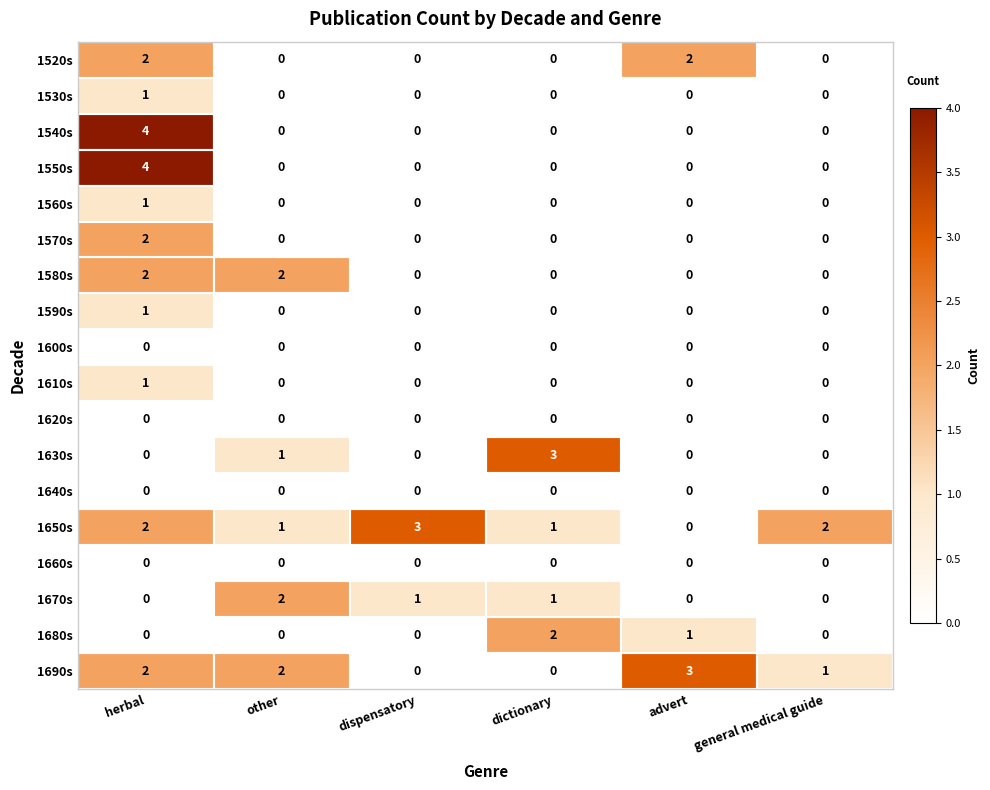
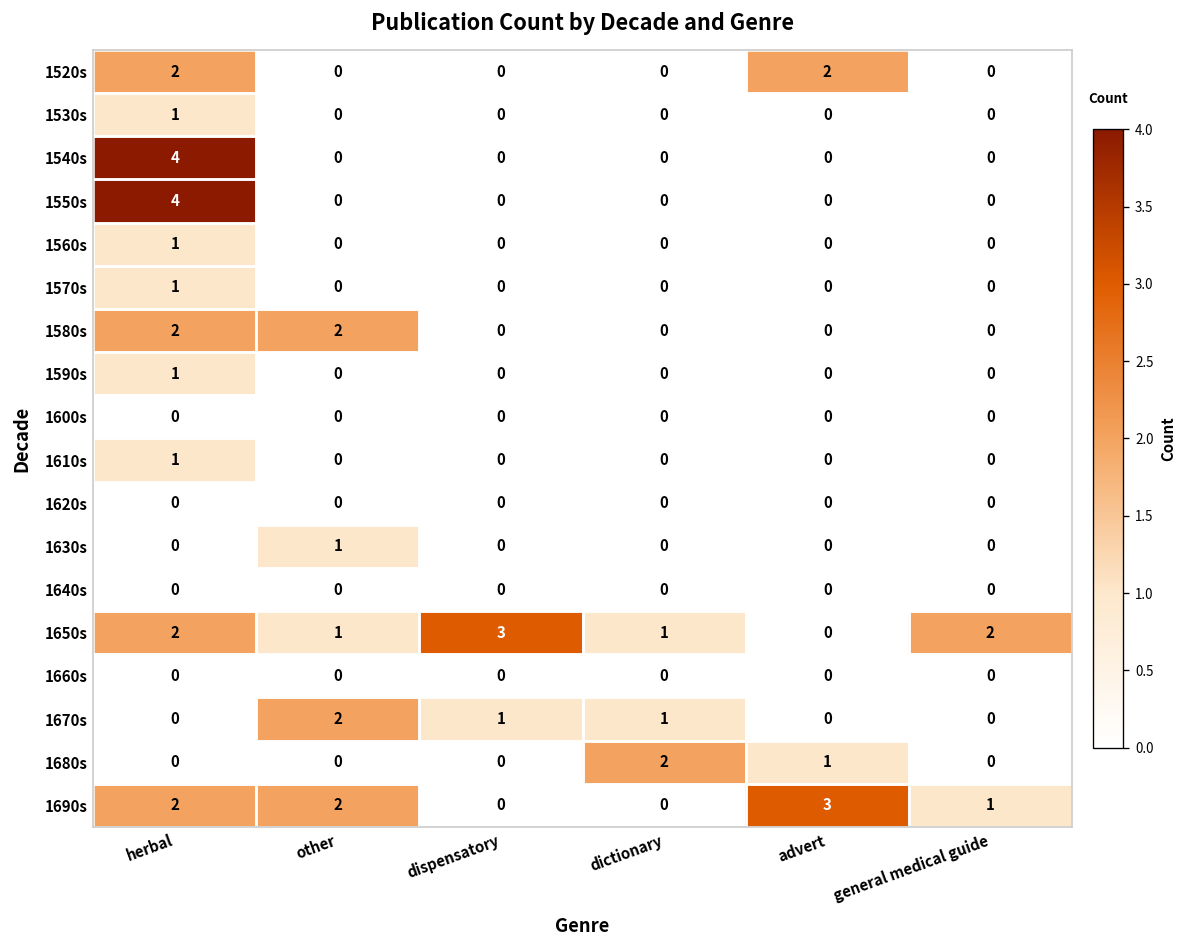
1570s, herbal: 2 -> 1
1630s, dictionary: 3 -> 0
